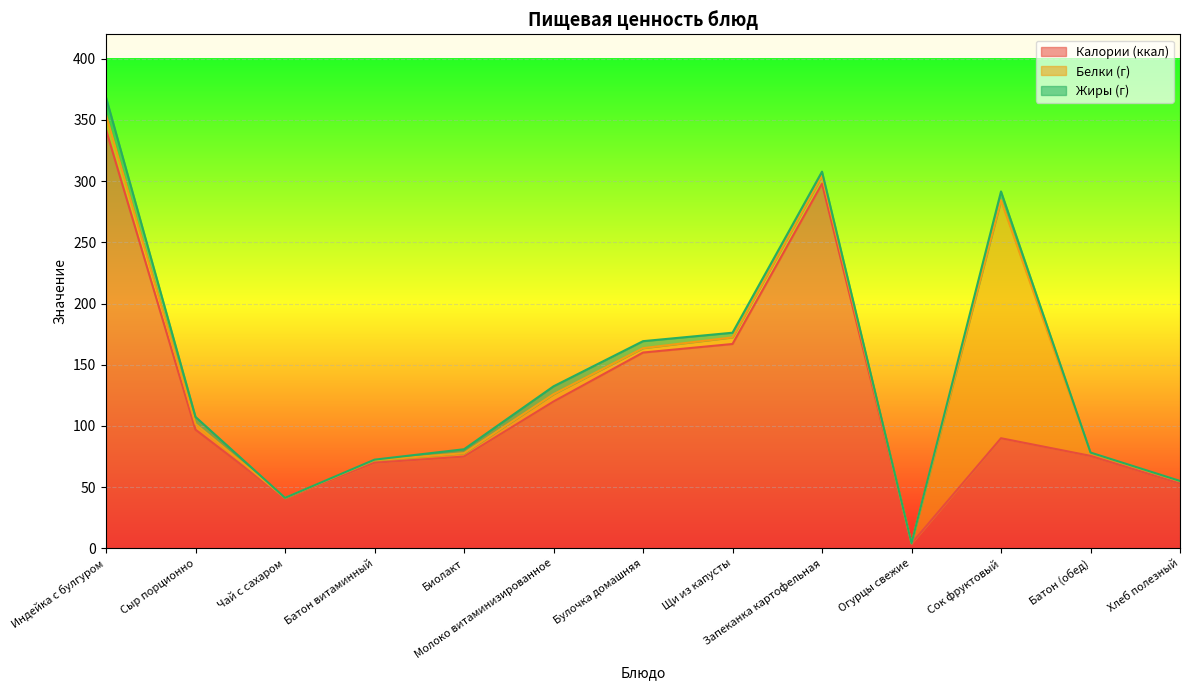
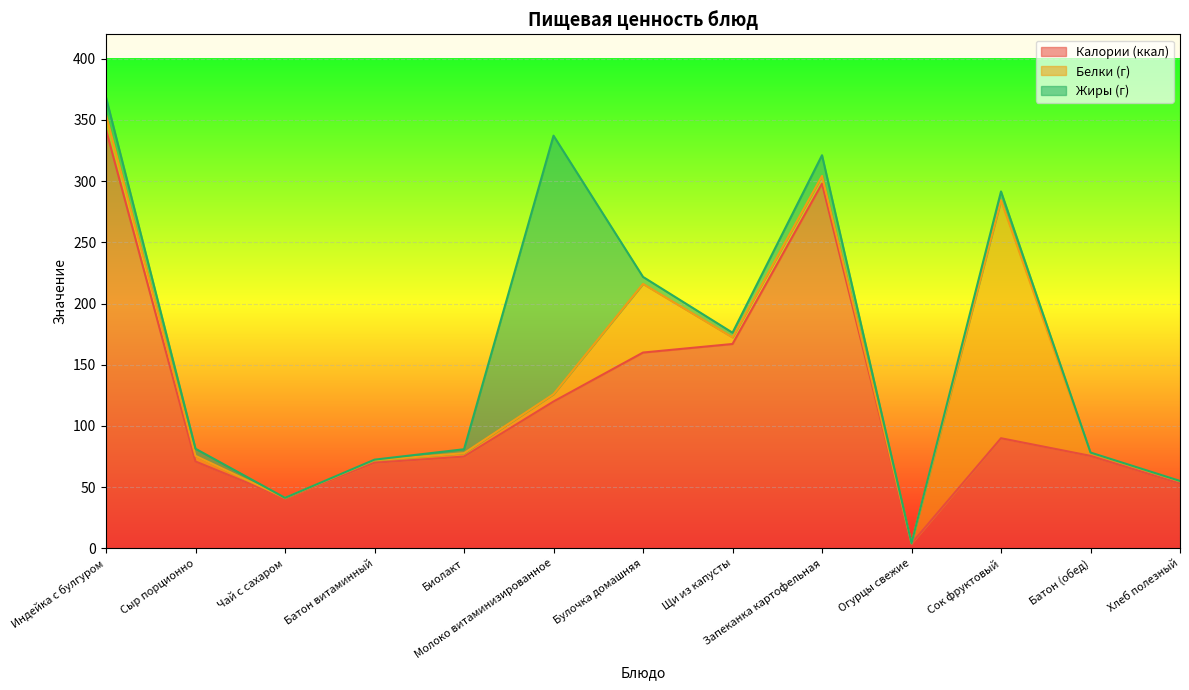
Калории (ккал), Сыр порционно: 97 -> 71
Жиры (г), Молоко витаминизированное: 6 -> 211
Белки (г), Булочка домашняя: 4 -> 56
Жиры (г), Запеканка картофельная: 4 -> 17
